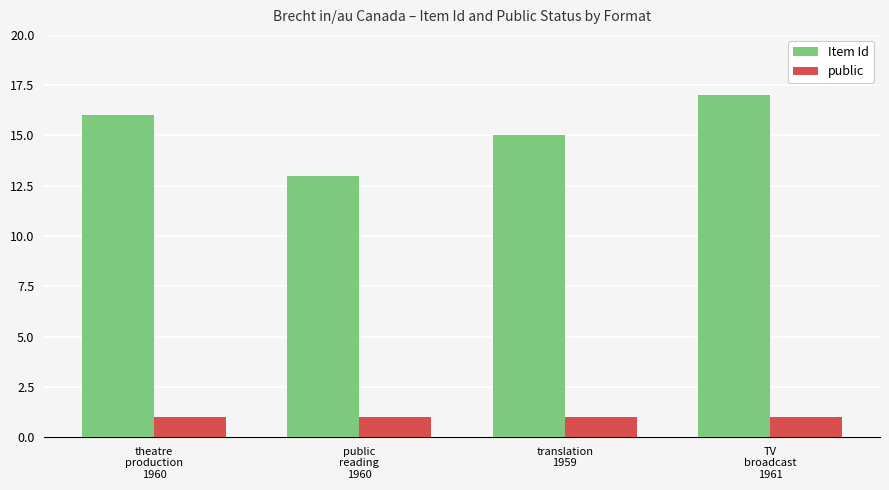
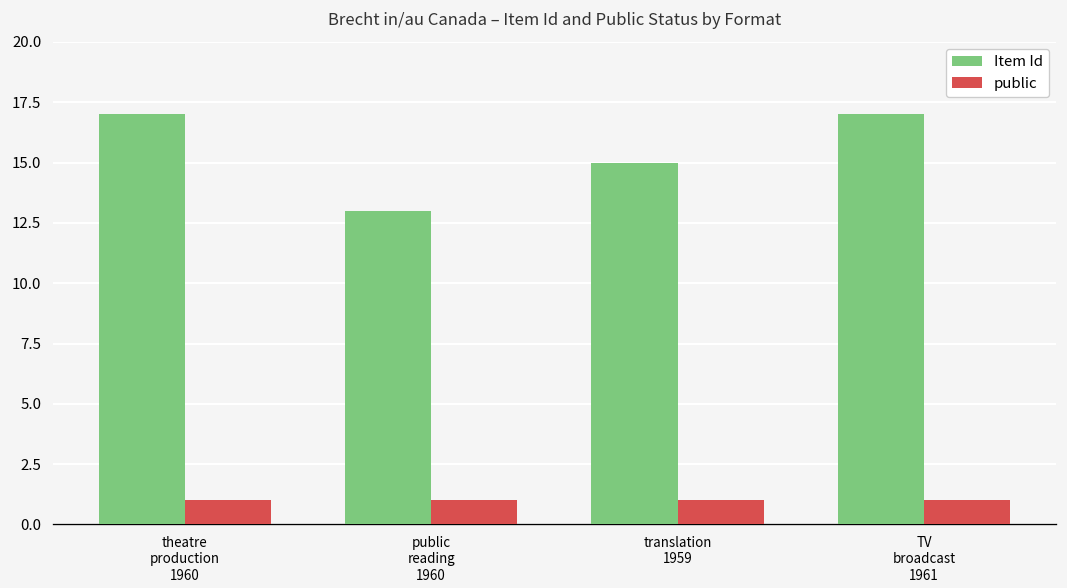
Item Id, theatre production 1960: 16 -> 17
